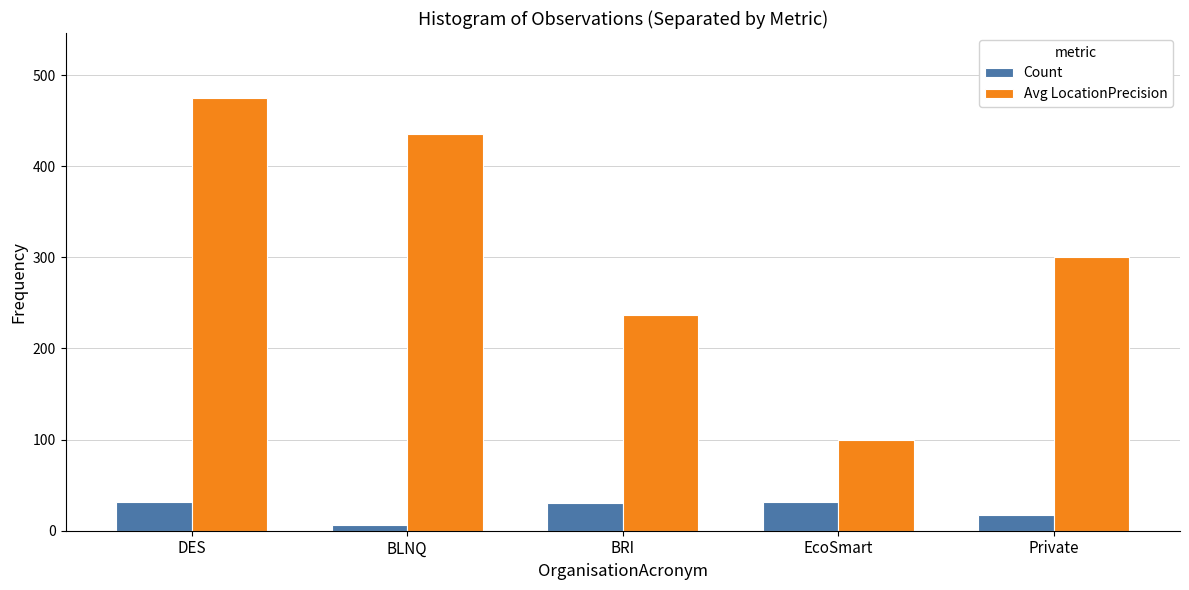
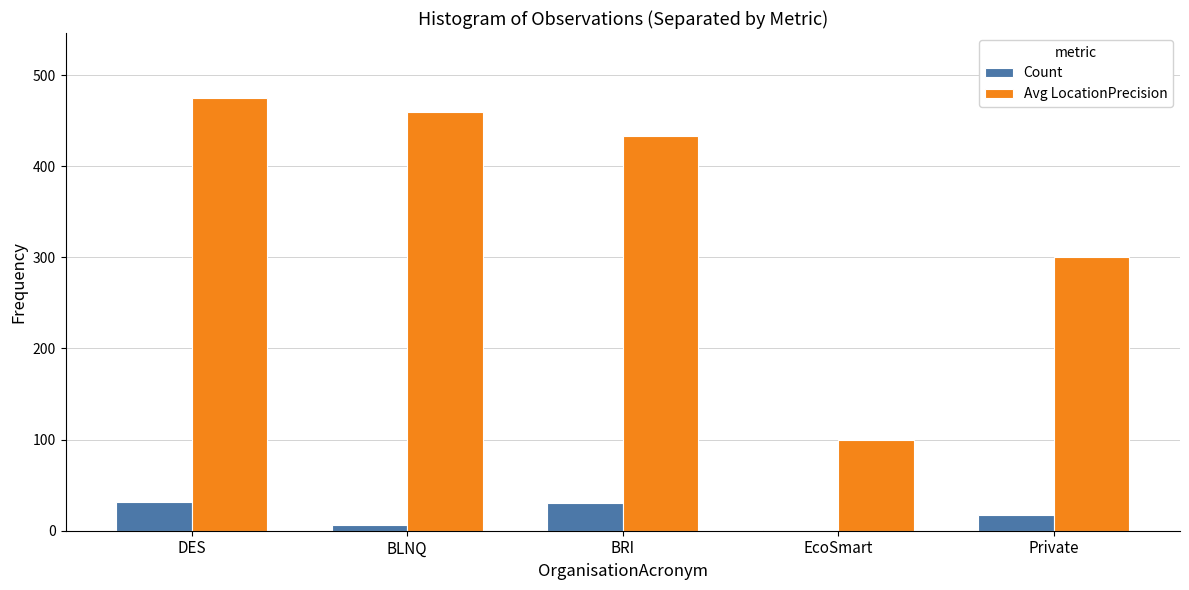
Avg LocationPrecision, BLNQ: 440 -> 460
Avg LocationPrecision, BRI: 240 -> 430
Count, EcoSmart: 30 -> 0
